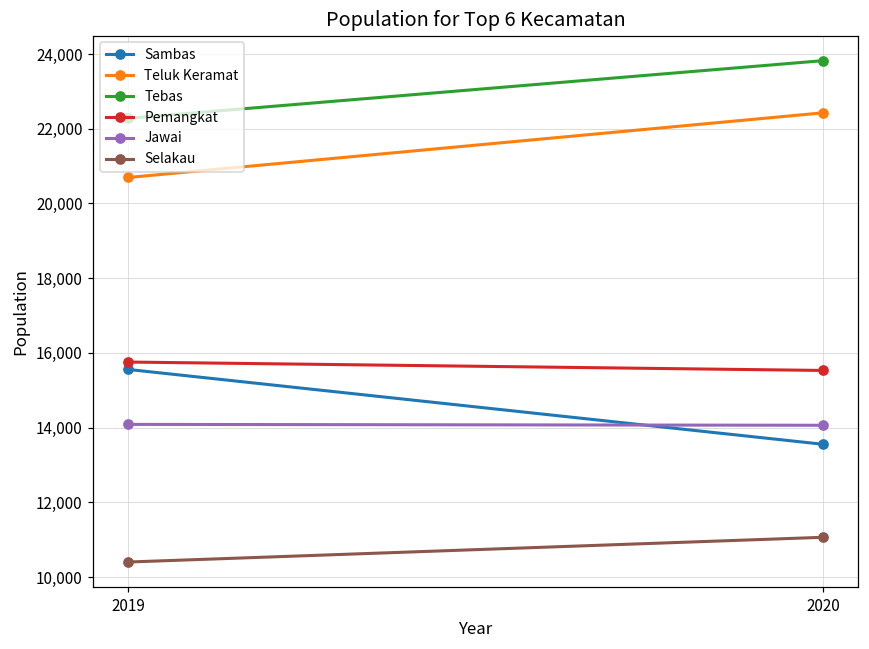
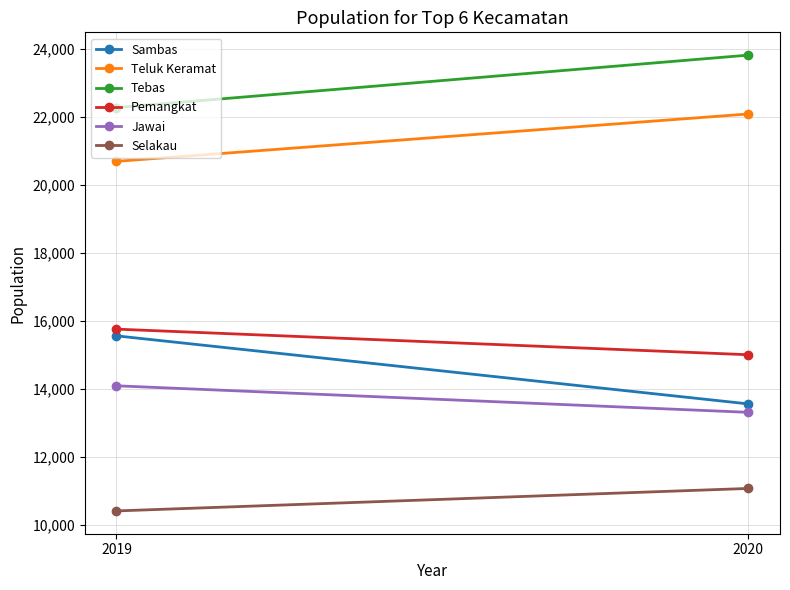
Teluk Keramat, 2020: 22,400 -> 22,100
Pemangkat, 2020: 15,500 -> 15,000
Jawai, 2020: 14,100 -> 13,300
